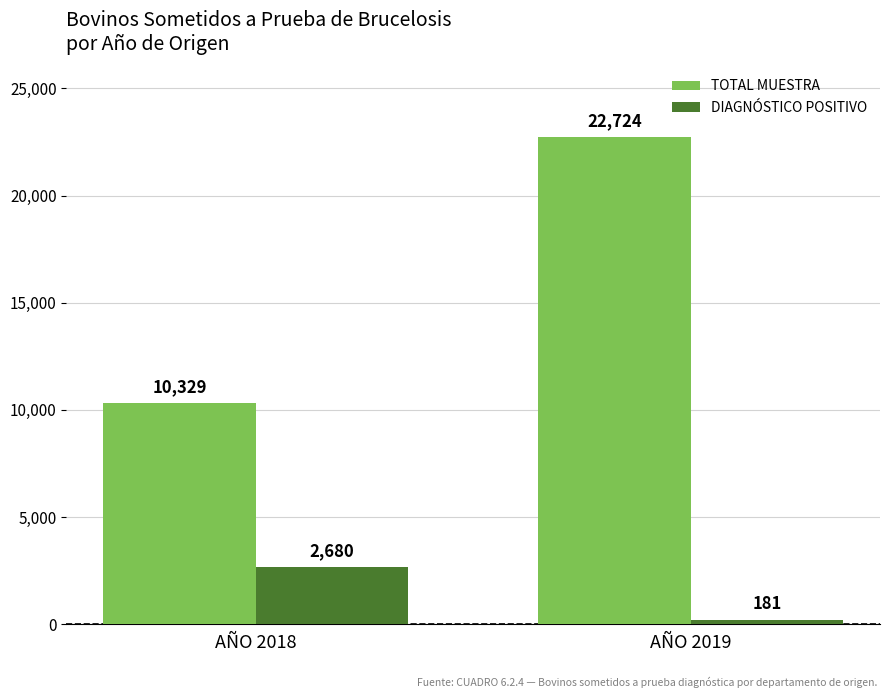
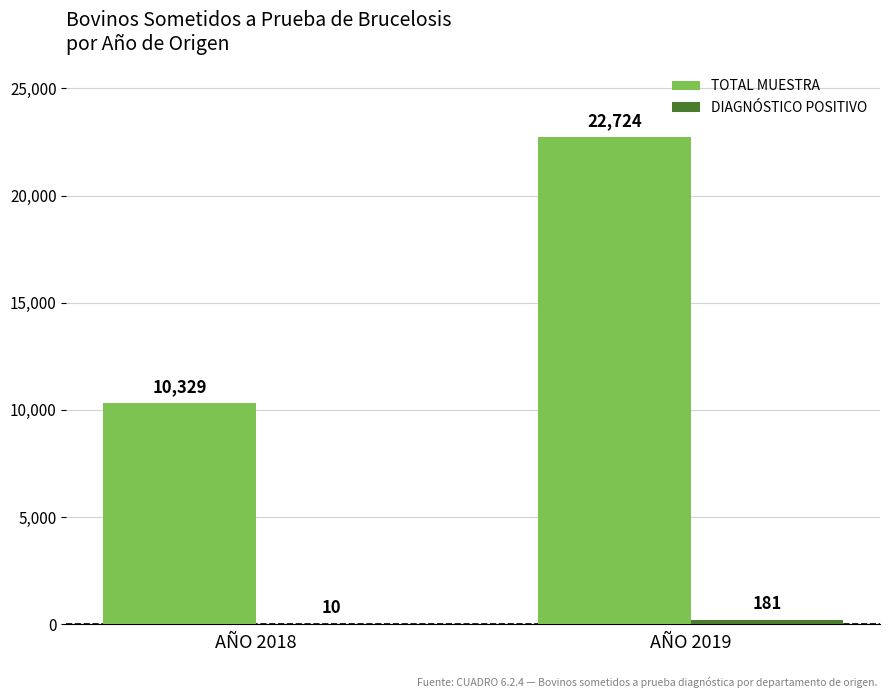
DIAGNÓSTICO POSITIVO, AÑO 2018: 2,680 -> 10
